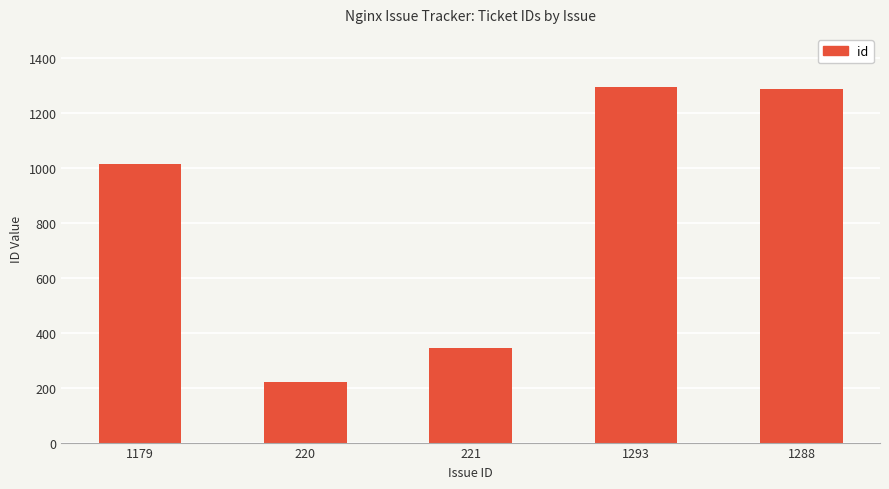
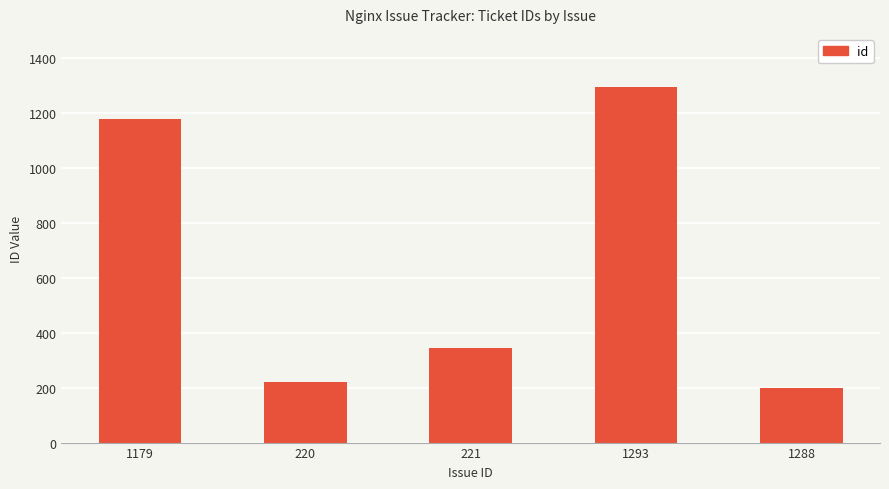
1179: 1020 -> 1180
1288: 1290 -> 200
